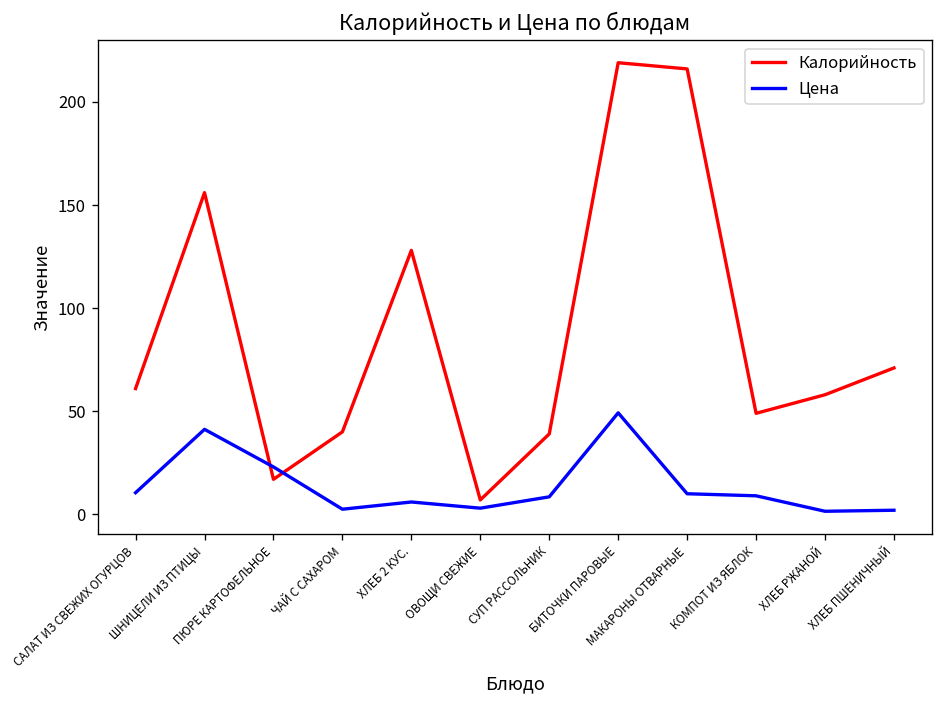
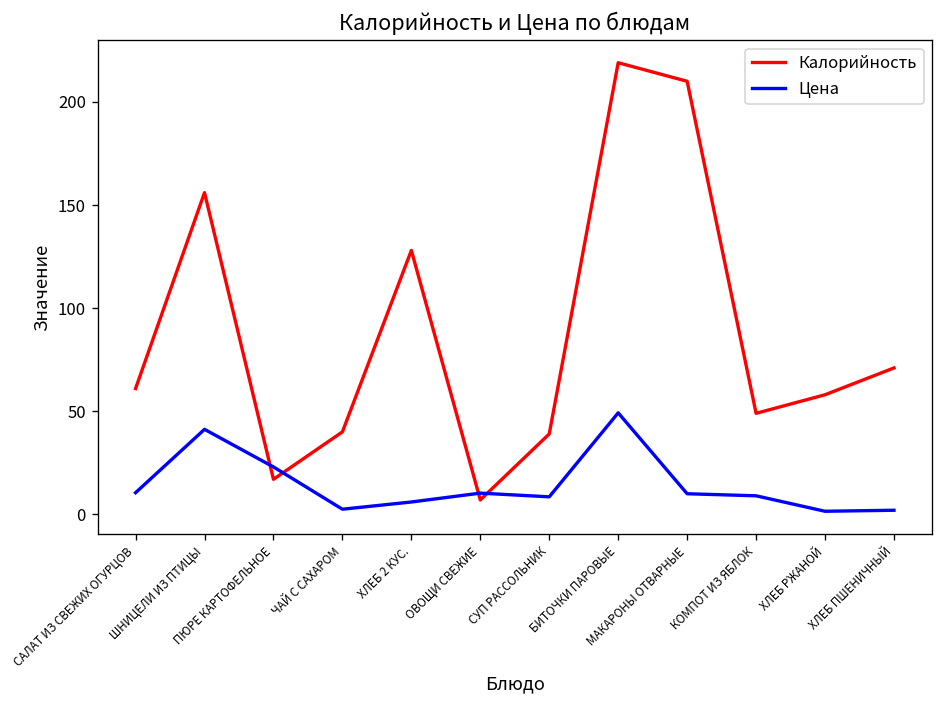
Цена, ОВОЩИ СВЕЖИЕ: 3 -> 10
Калорийность, МАКАРОНЫ ОТВАРНЫЕ: 216 -> 210
